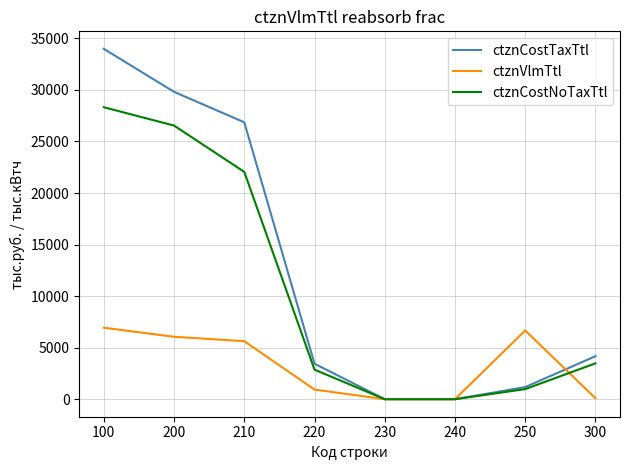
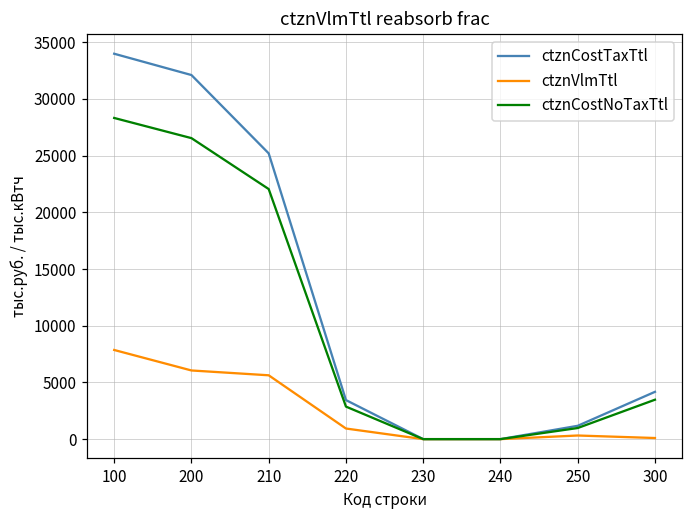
ctznVlmTtl, 100: 6900 -> 7900
ctznCostTaxTtl, 200: 29800 -> 32100
ctznCostTaxTtl, 210: 26900 -> 25200
ctznVlmTtl, 250: 6700 -> 300
